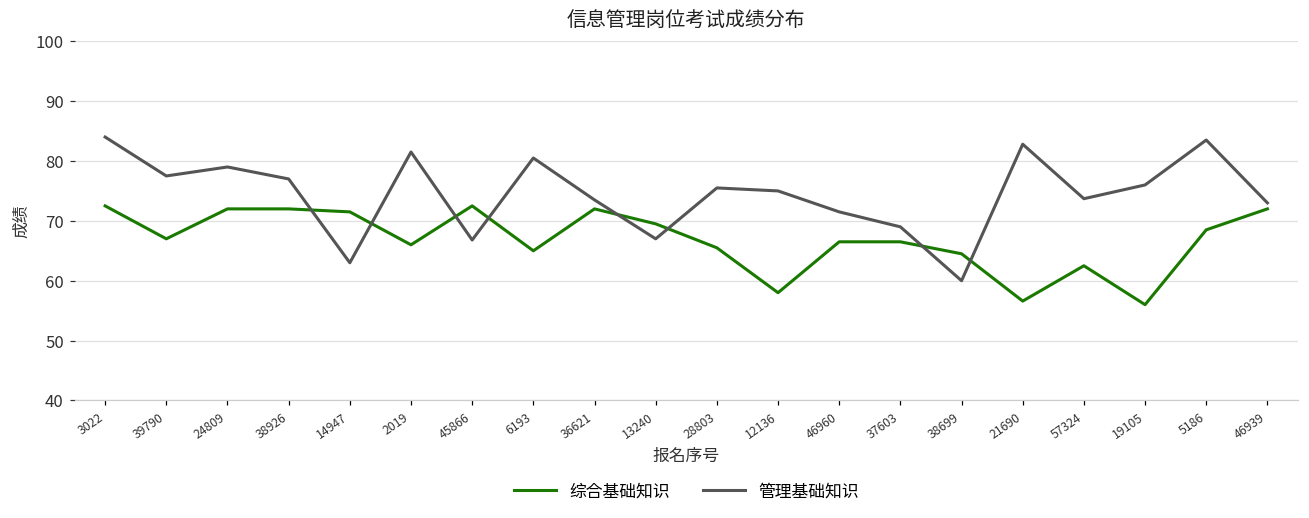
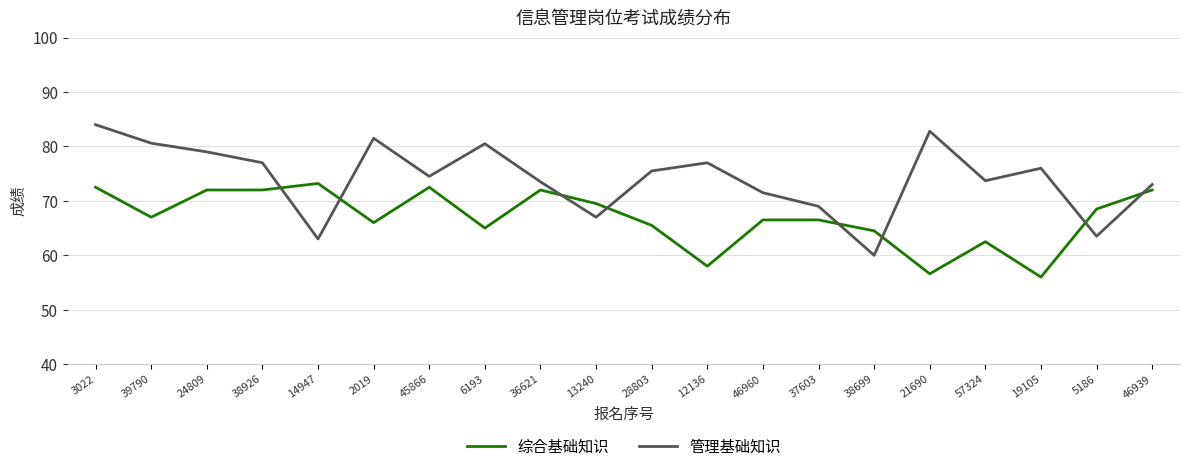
管理基础知识, 39790: 78 -> 81
综合基础知识, 14947: 72 -> 73
管理基础知识, 45866: 67 -> 75
管理基础知识, 12136: 75 -> 77
管理基础知识, 5186: 84 -> 64
